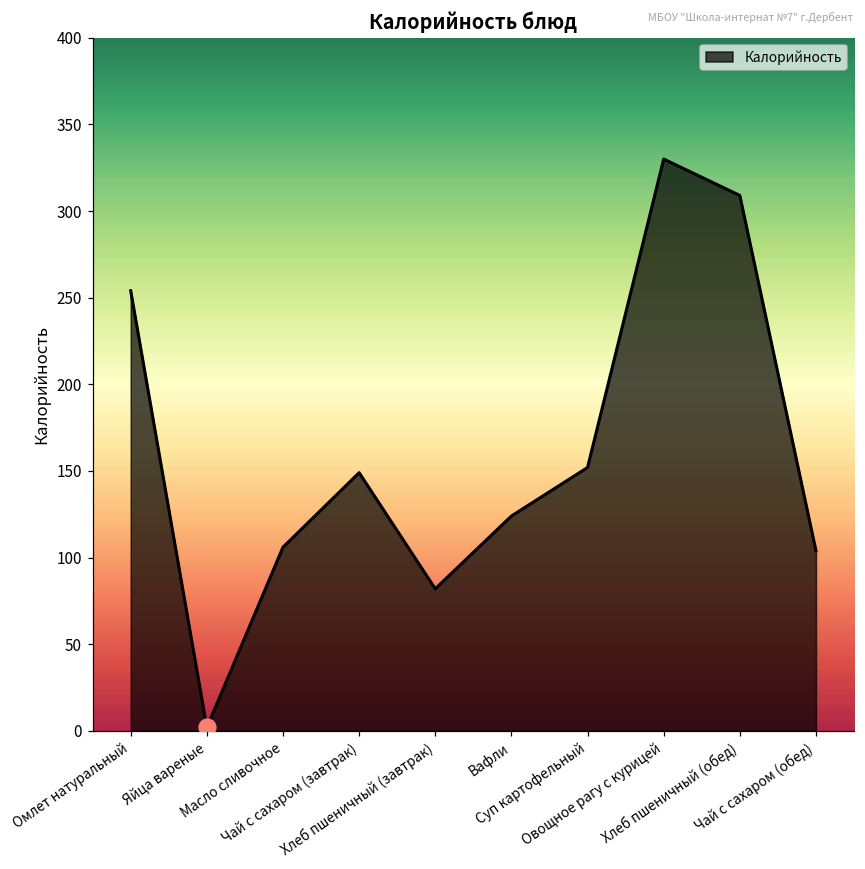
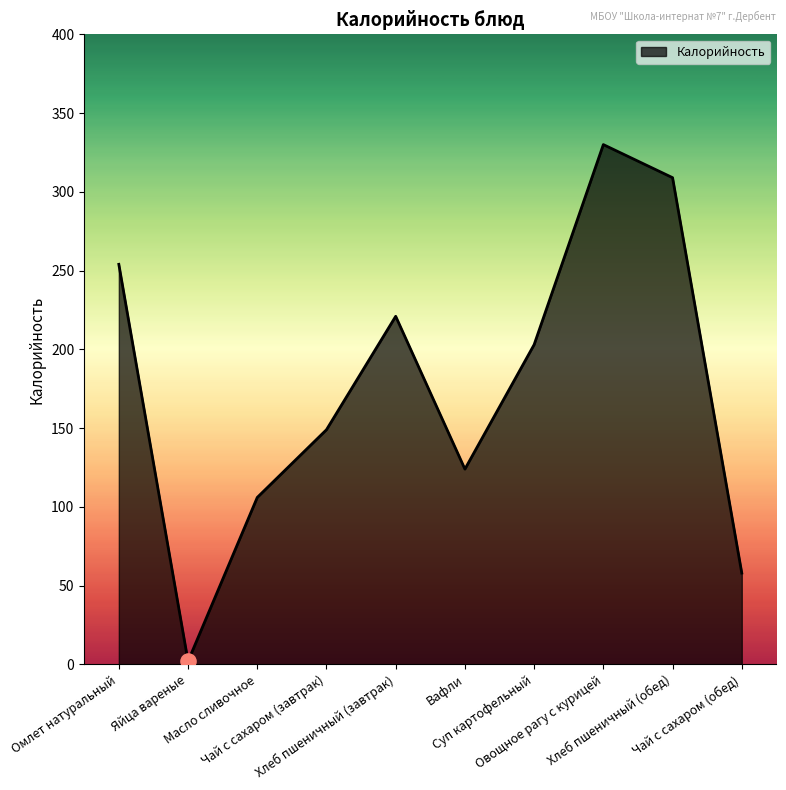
Калорийность, Хлеб пшеничный (завтрак): 82 -> 221
Калорийность, Суп картофельный: 152 -> 203
Калорийность, Чай с сахаром (обед): 104 -> 58
